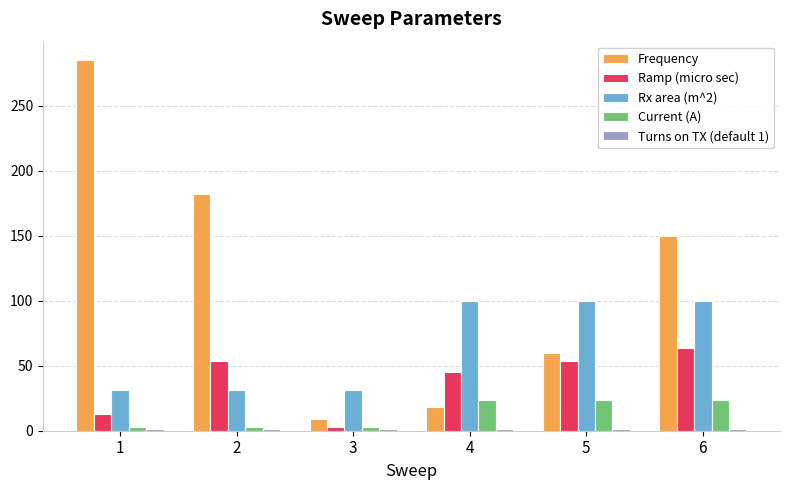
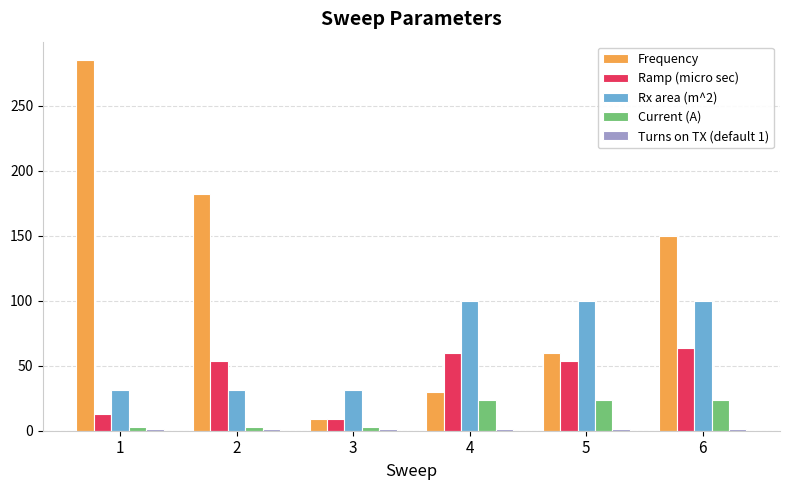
Ramp (micro sec), 3: 3 -> 9
Frequency, 4: 18 -> 30
Ramp (micro sec), 4: 45 -> 60
